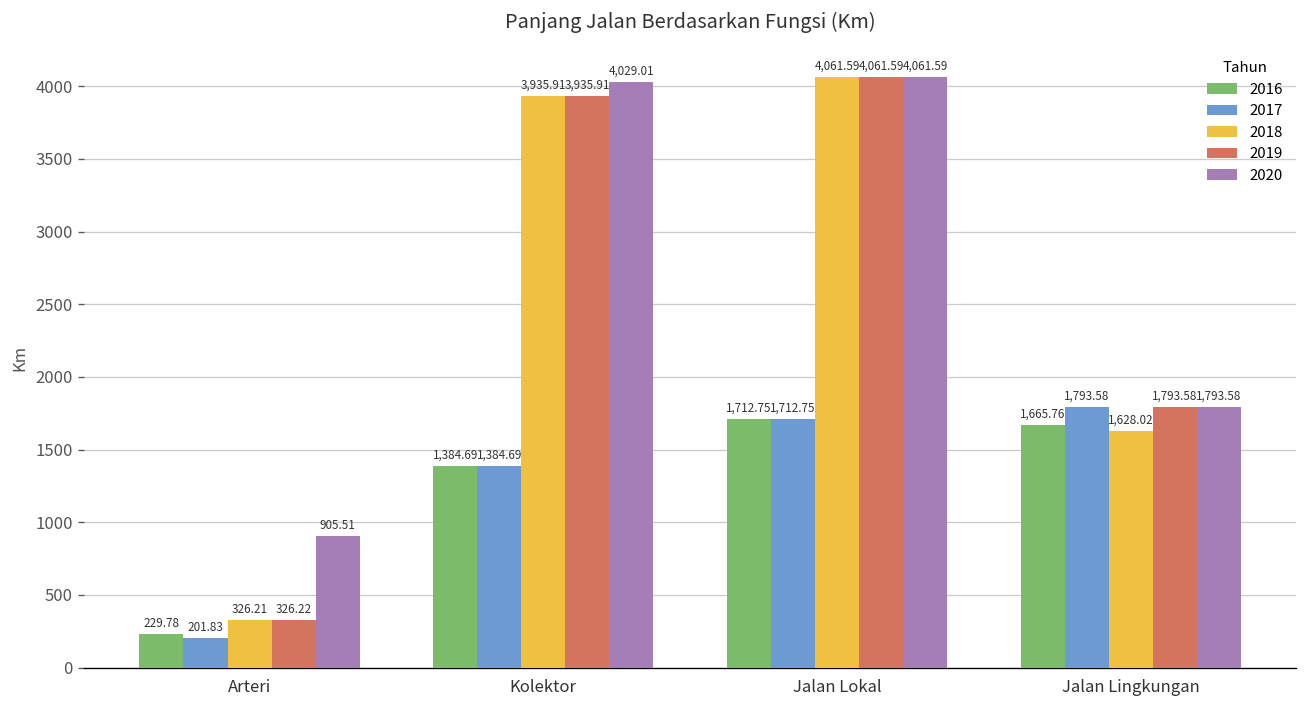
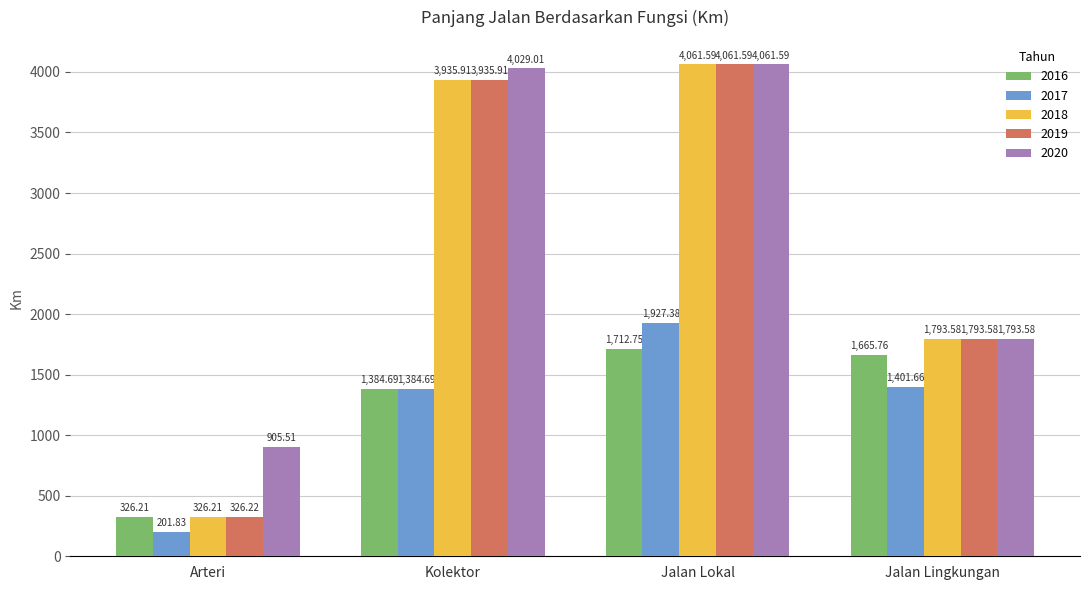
2016, Arteri: 229.78 -> 326.21
2017, Jalan Lokal: 1,712.75 -> 1,927.38
2017, Jalan Lingkungan: 1,793.58 -> 1,401.66
2018, Jalan Lingkungan: 1,628.02 -> 1,793.58
